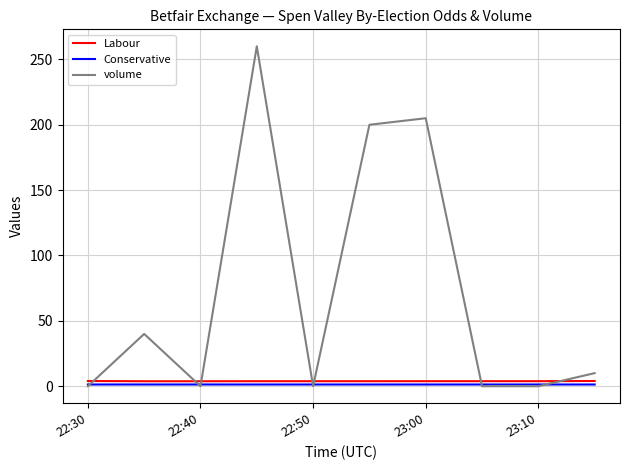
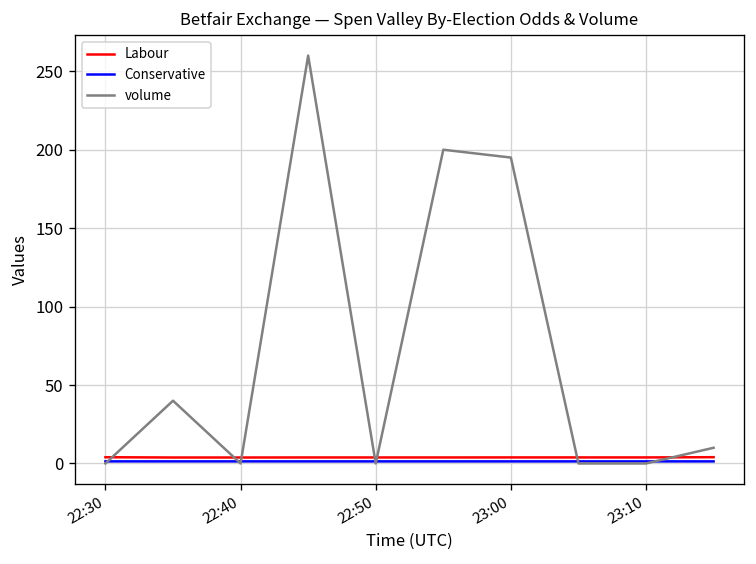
volume, 23:00: 205 -> 195
